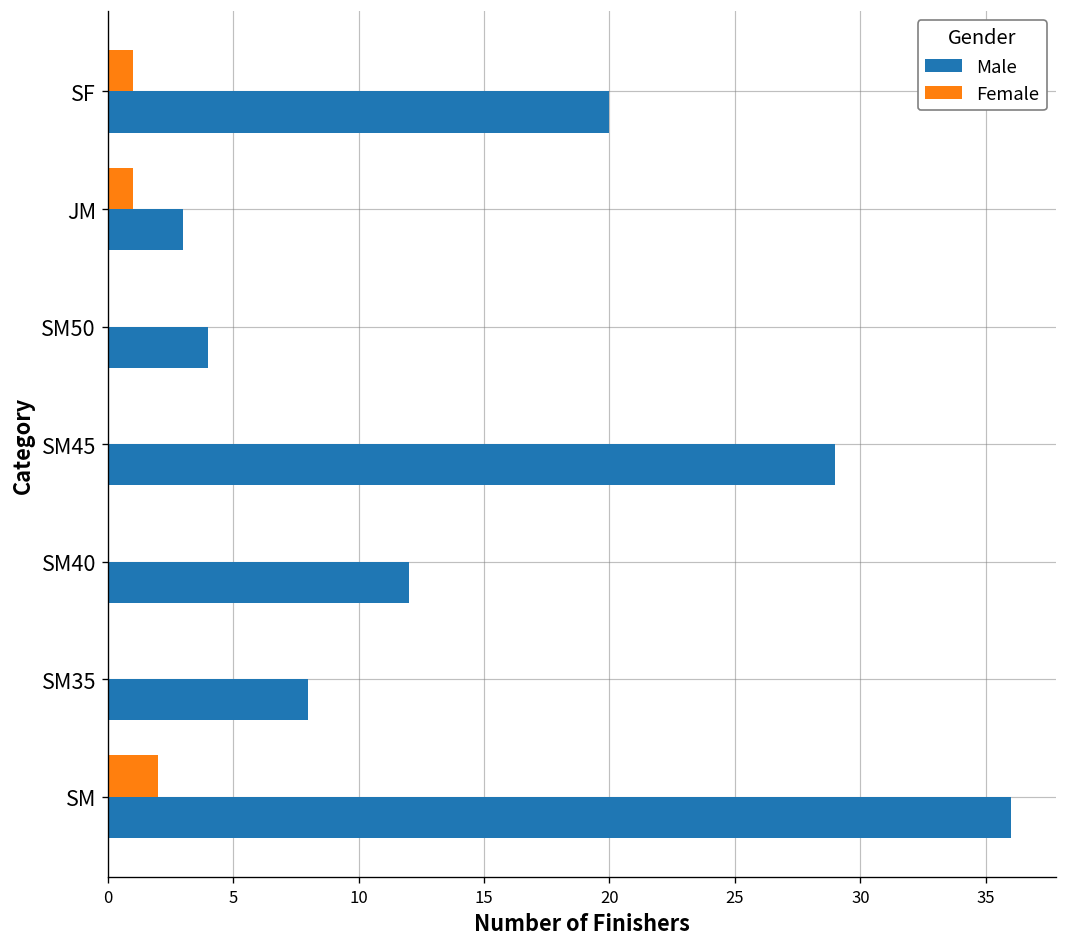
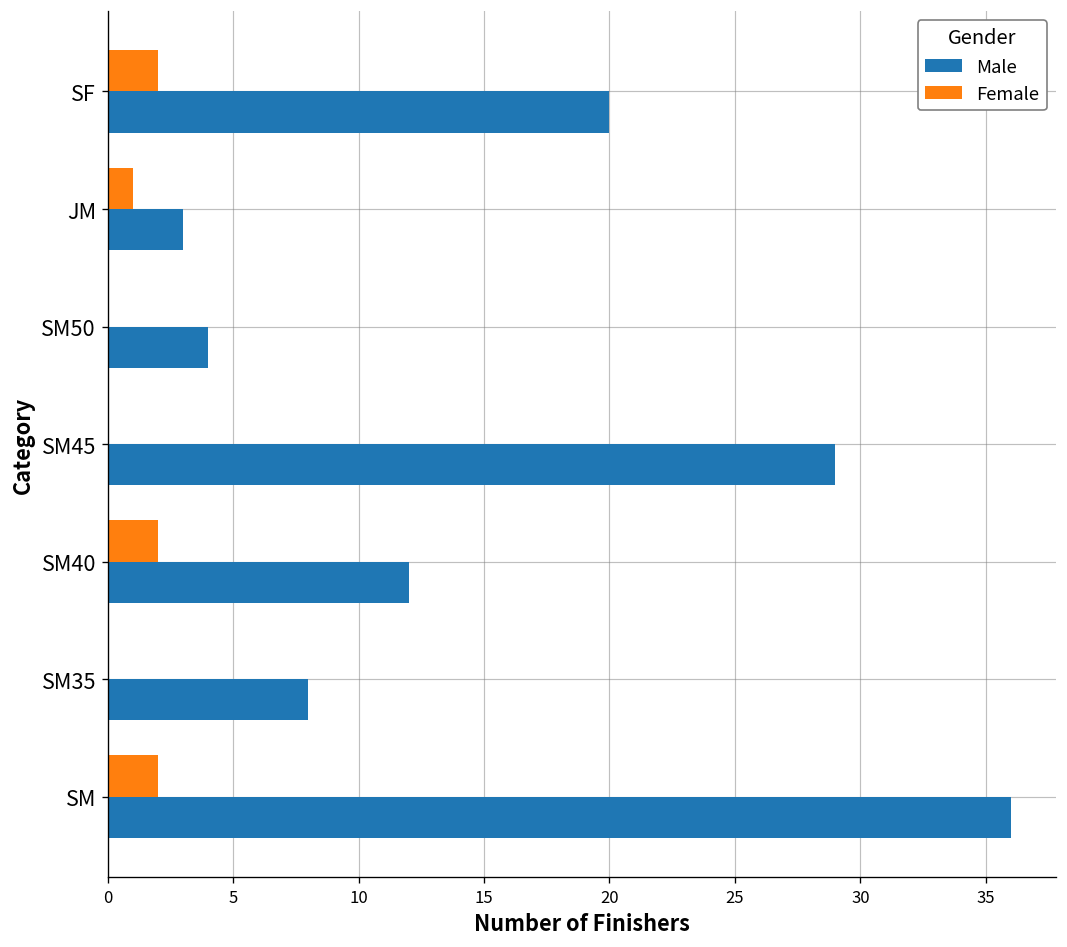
Female, SF: 1 -> 2
Female, SM40: 0 -> 2
